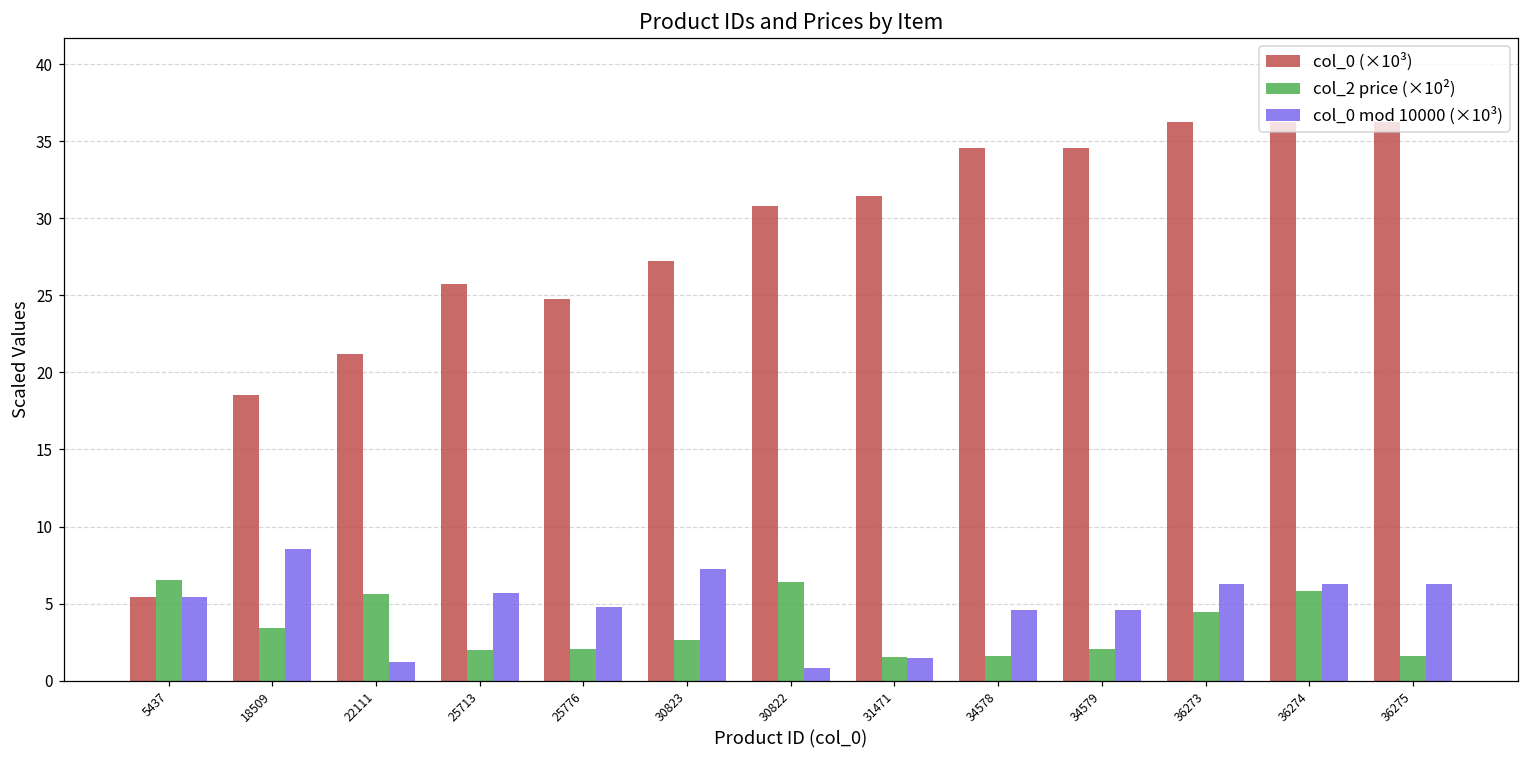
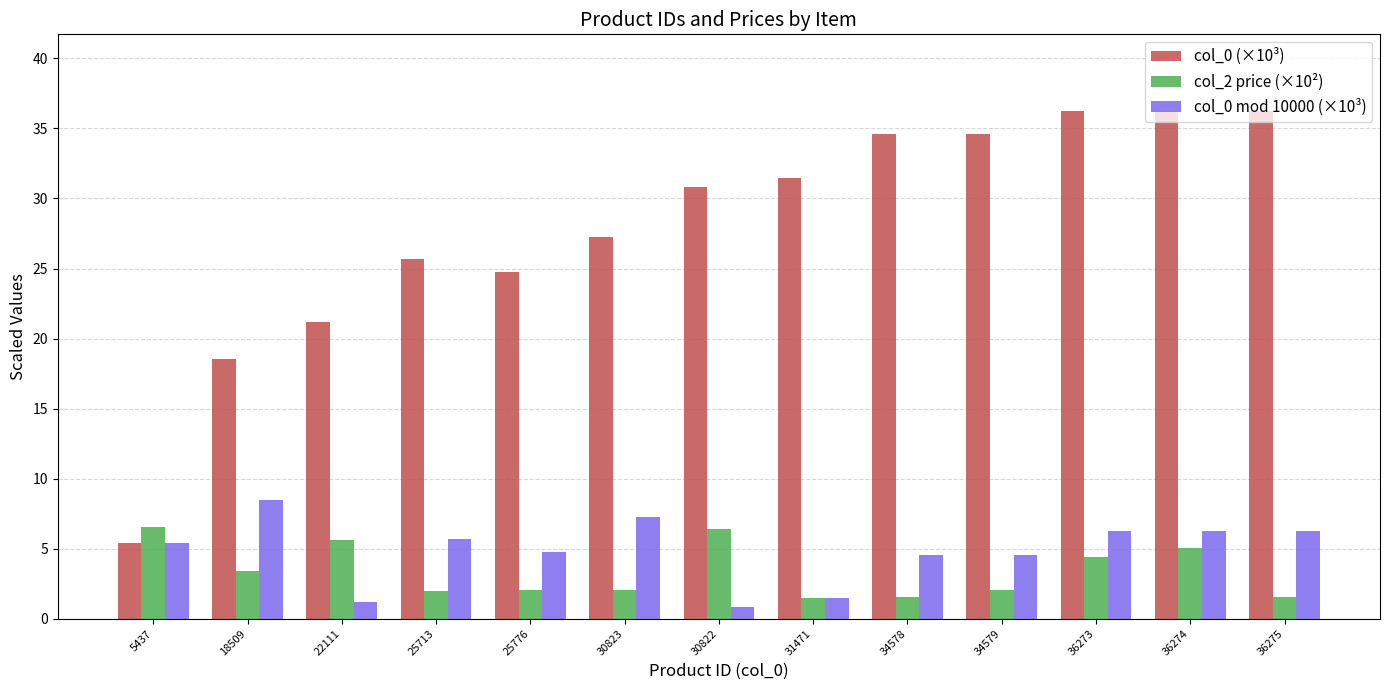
col_2 price (×10²), 30823: 2.6 -> 2.1
col_2 price (×10²), 36274: 5.8 -> 5.0
